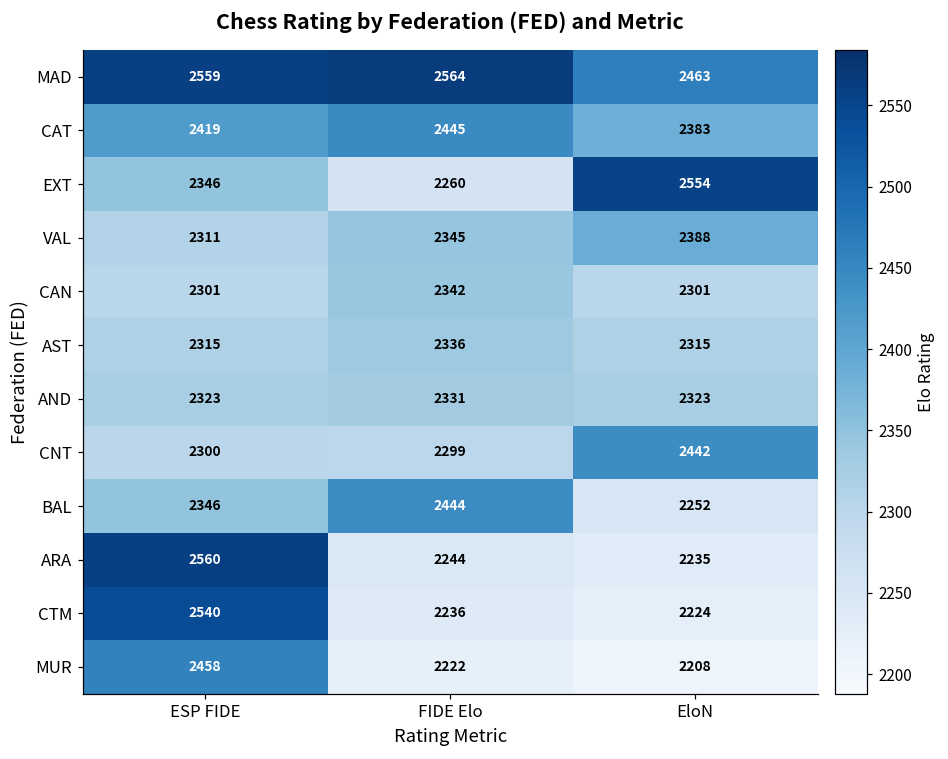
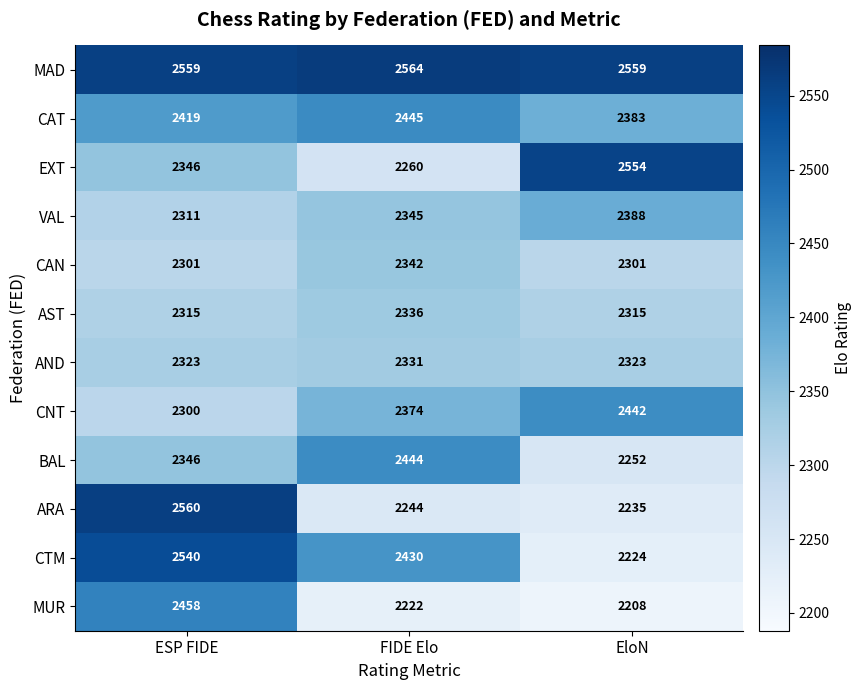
MAD, EloN: 2463 -> 2559
CNT, FIDE Elo: 2299 -> 2374
CTM, FIDE Elo: 2236 -> 2430
